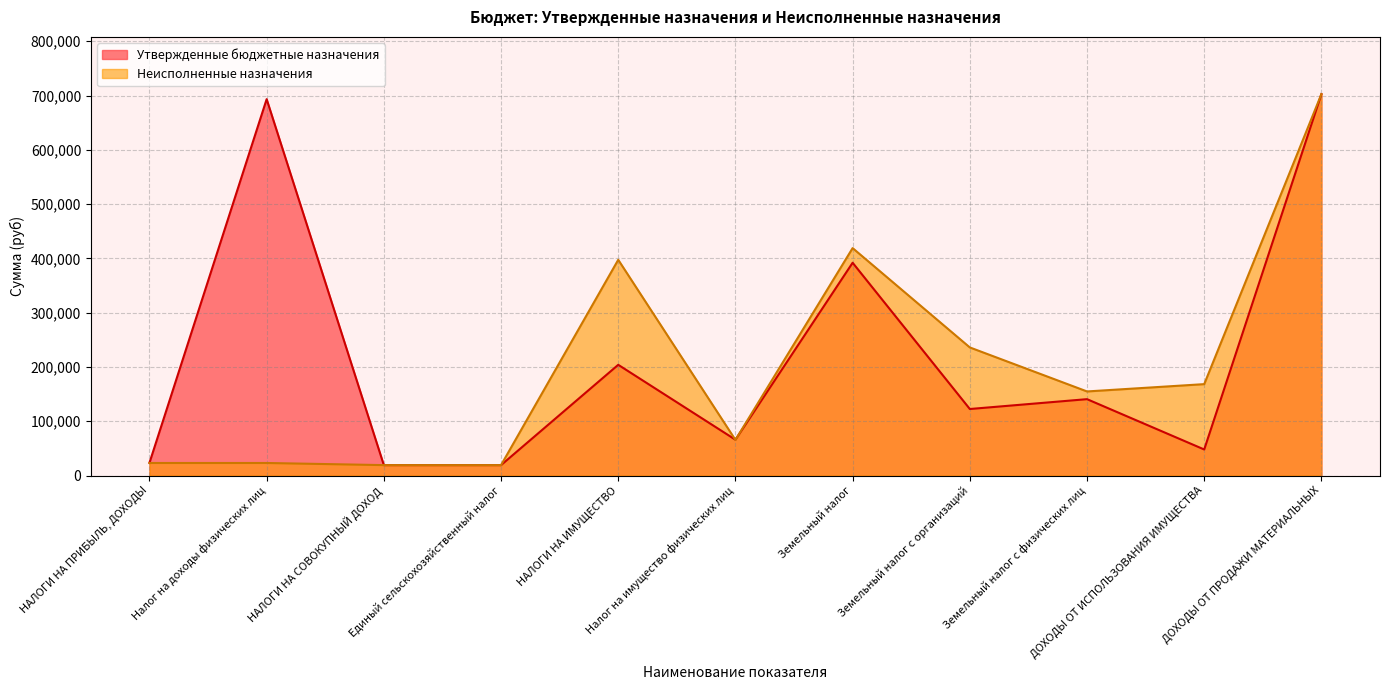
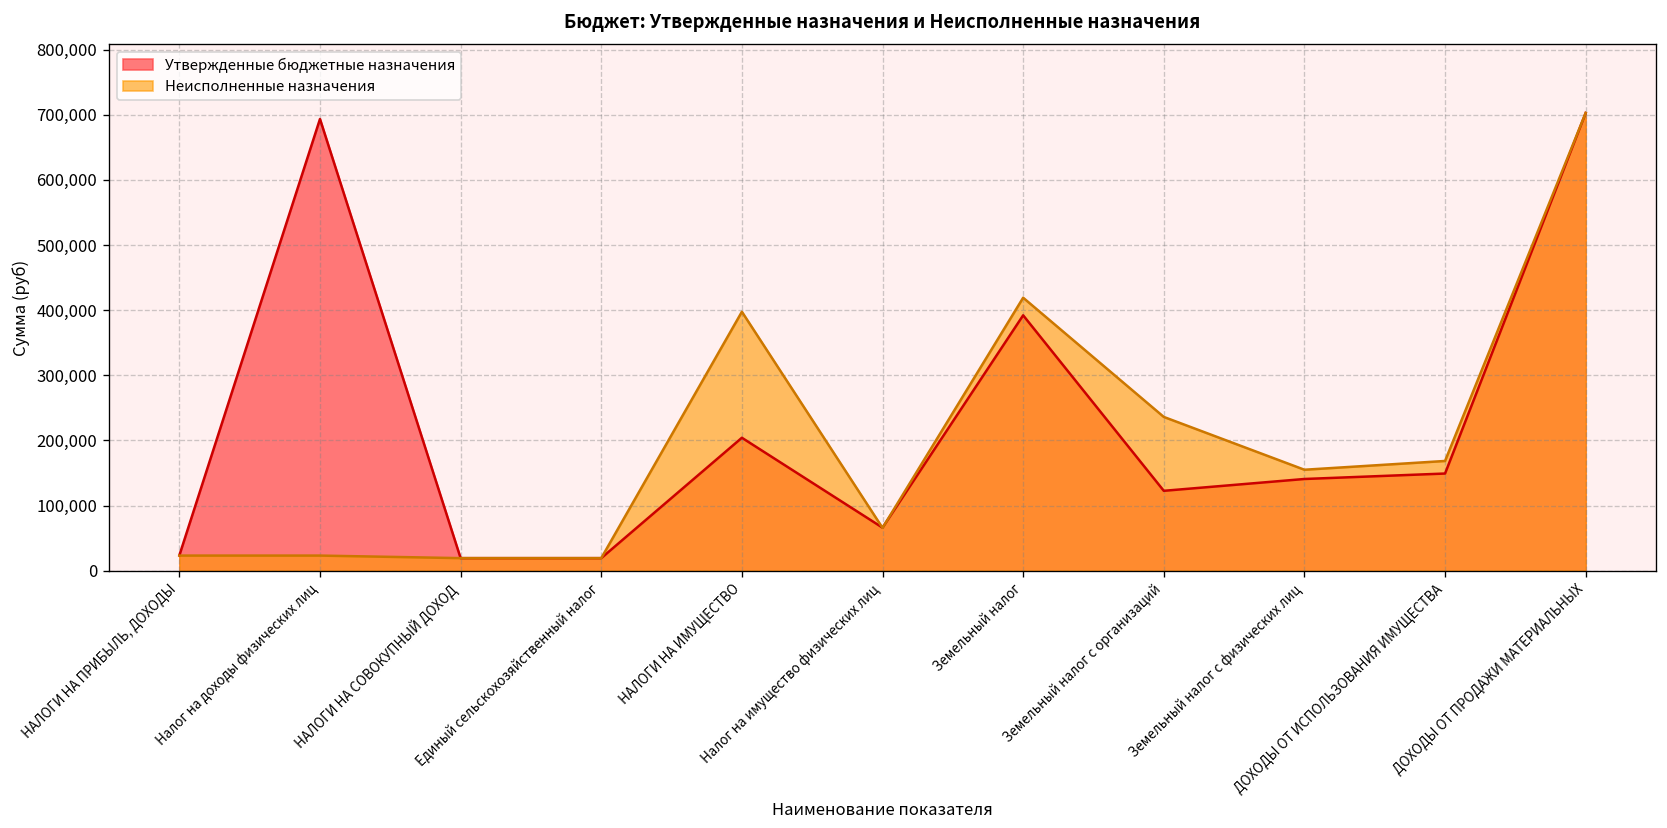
Утвержденные бюджетные назначения, ДОХОДЫ ОТ ИСПОЛЬЗОВАНИЯ ИМУЩЕСТВА: 50,000 -> 150,000
